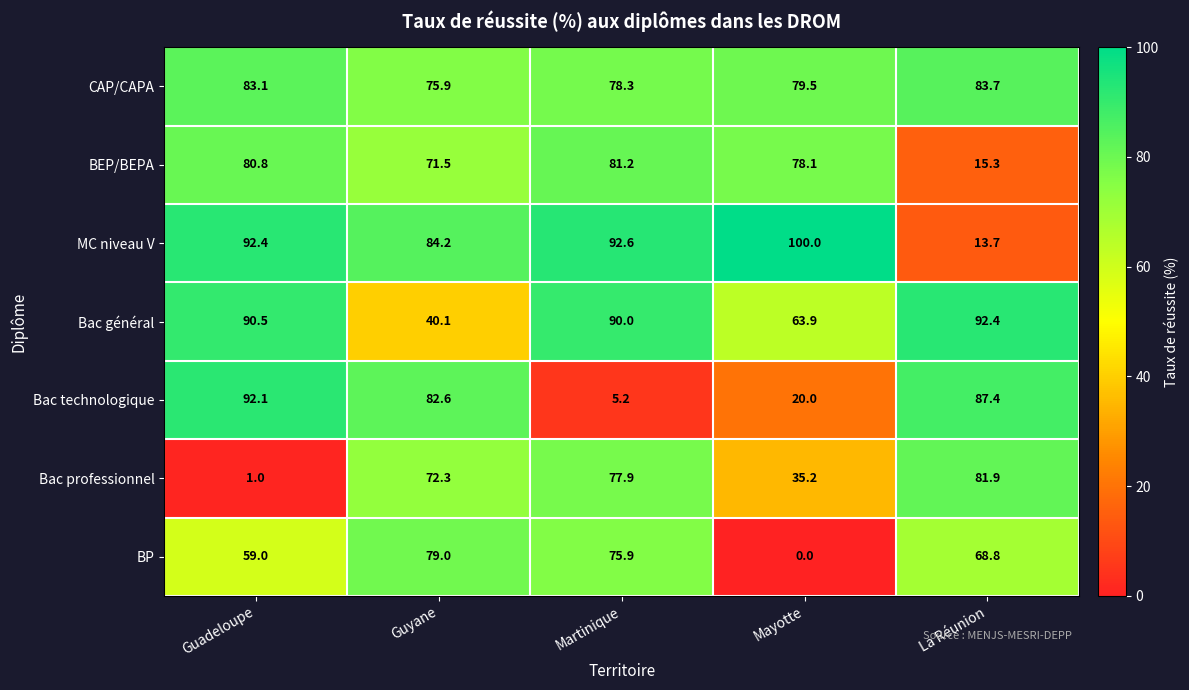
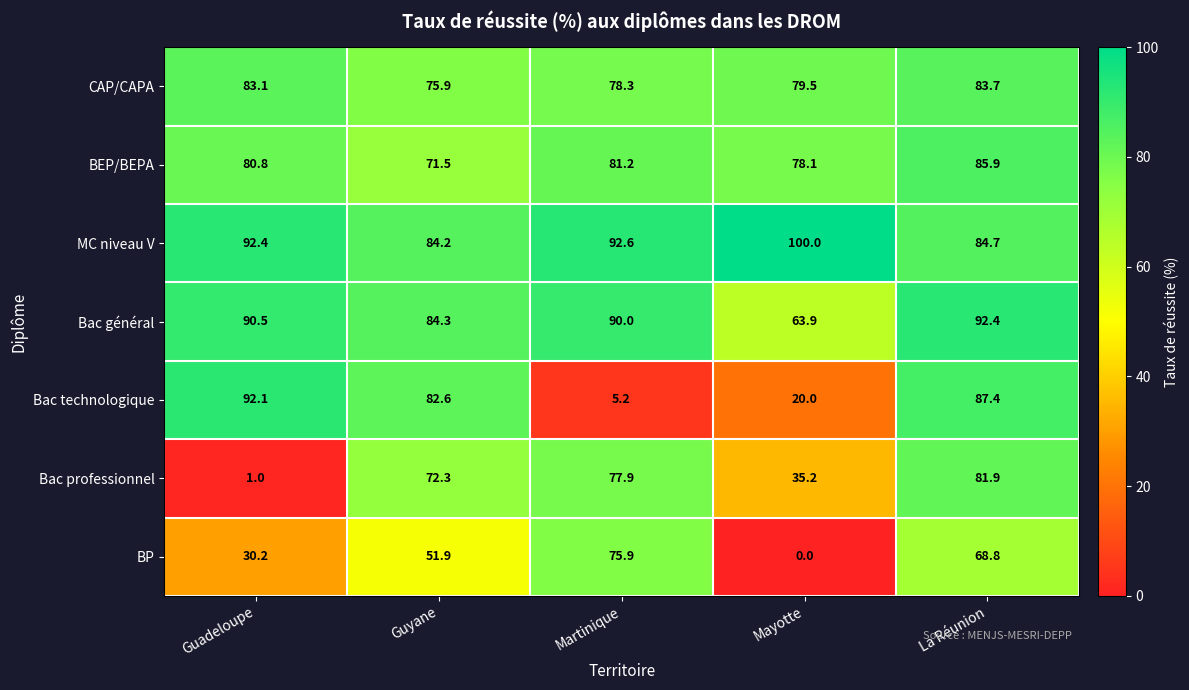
BEP/BEPA, La Réunion: 15.3 -> 85.9
MC niveau V, La Réunion: 13.7 -> 84.7
Bac général, Guyane: 40.1 -> 84.3
BP, Guadeloupe: 59.0 -> 30.2
BP, Guyane: 79.0 -> 51.9
